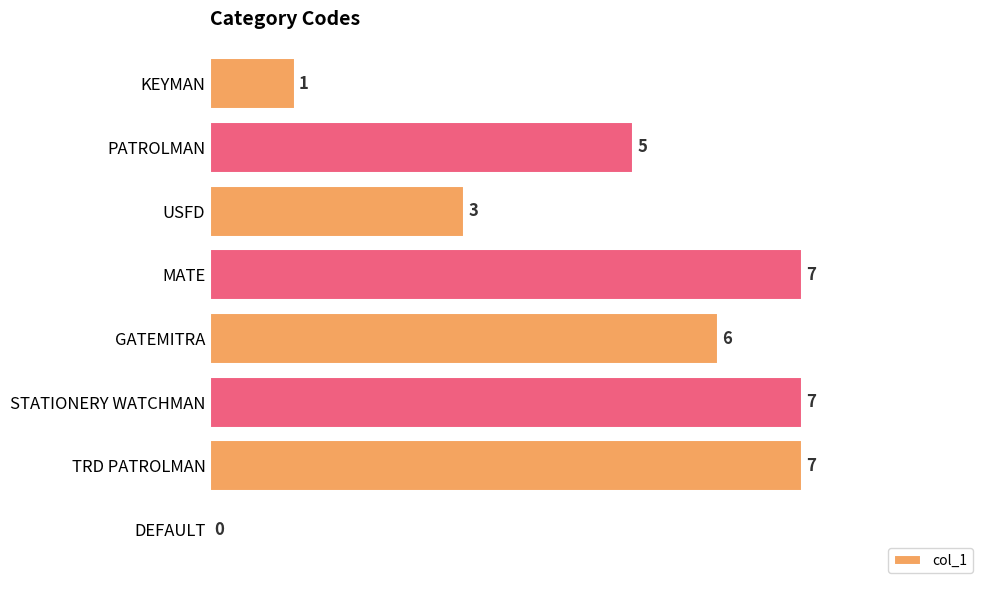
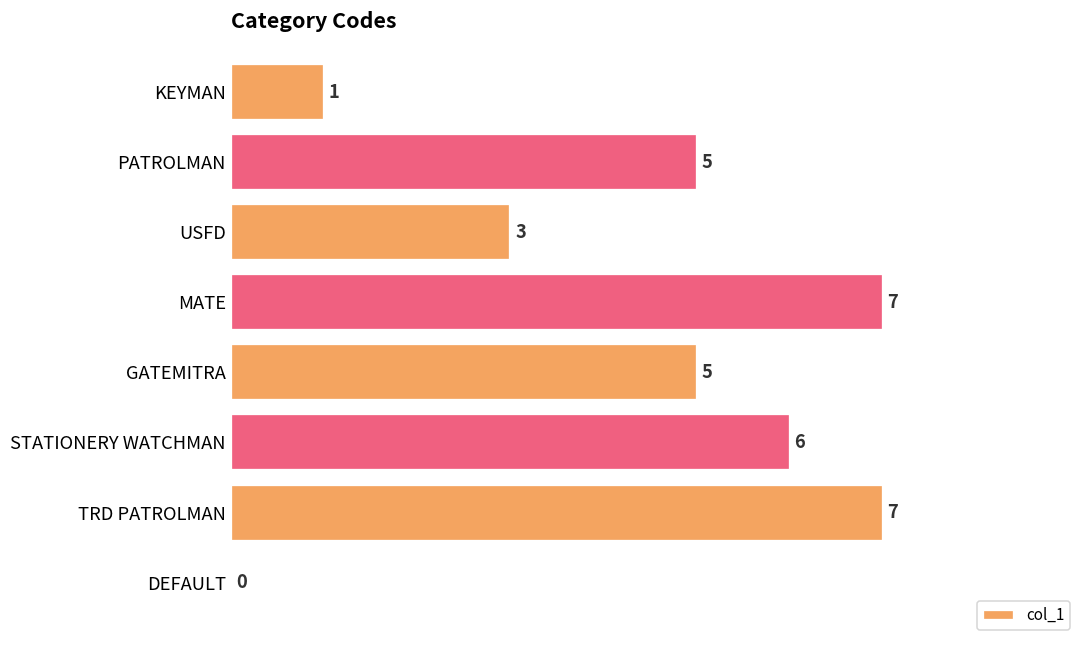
GATEMITRA: 6 -> 5
STATIONERY WATCHMAN: 7 -> 6
